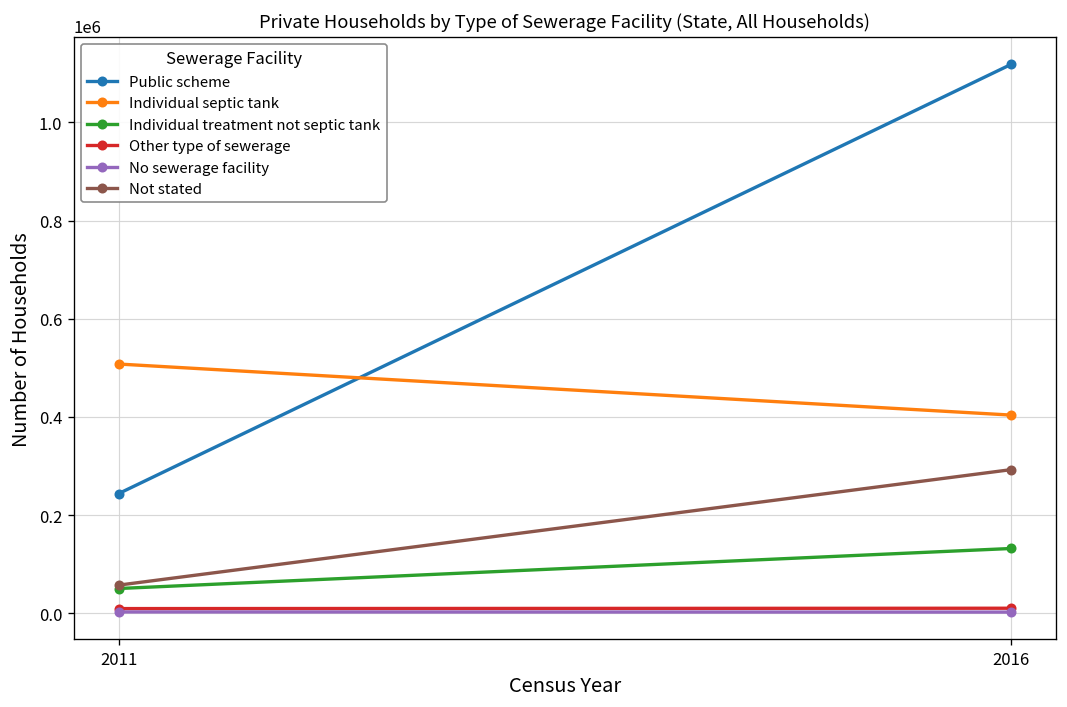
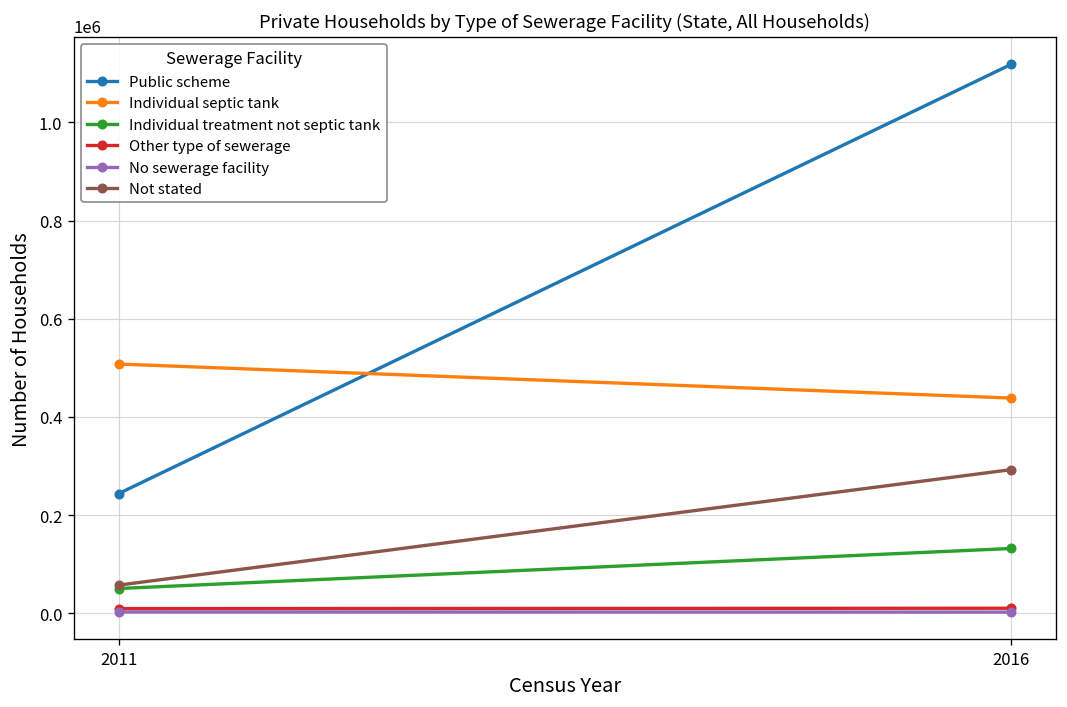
Individual septic tank, 2016: 400000 -> 440000
